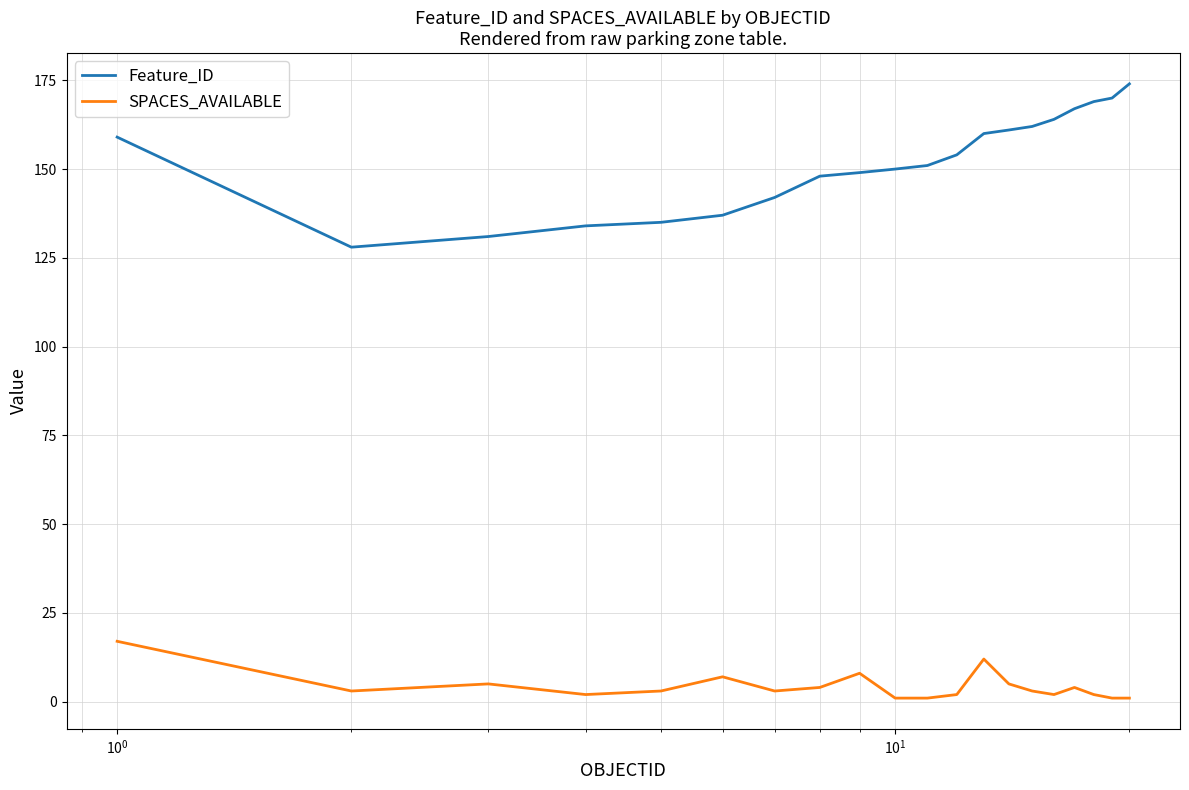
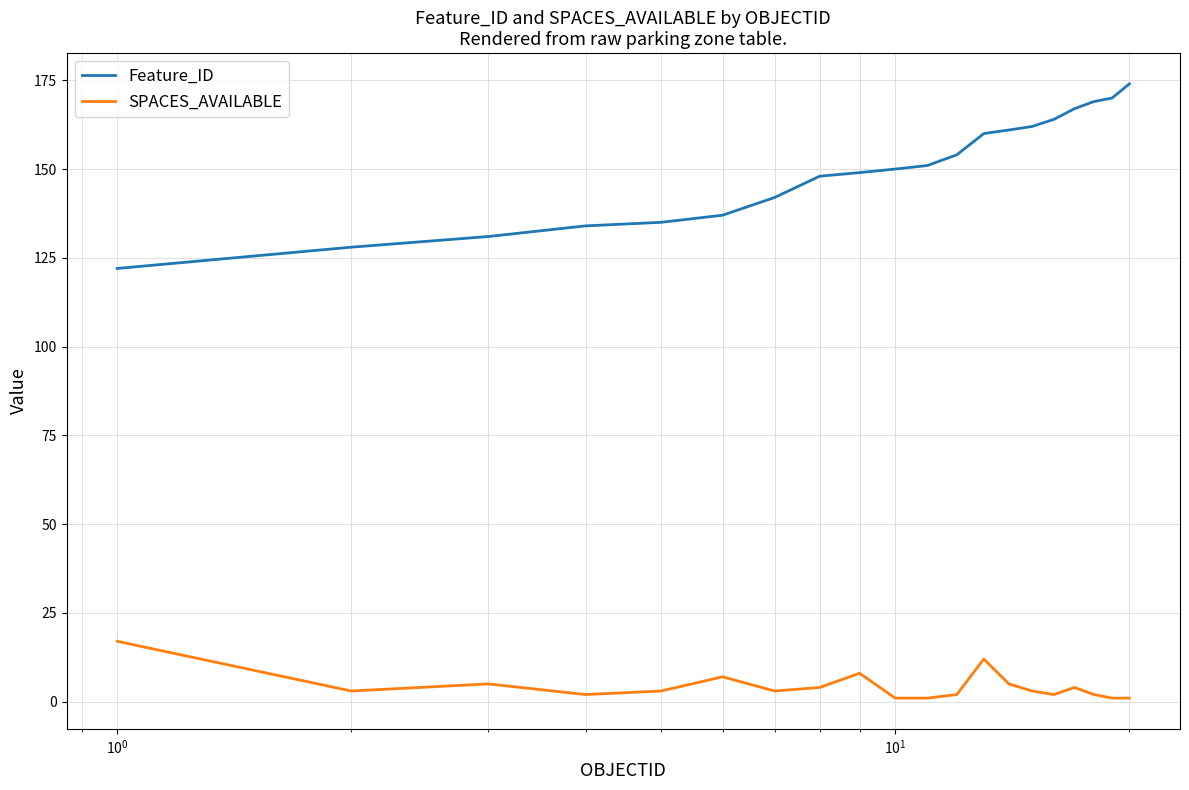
Feature_ID, 10^0: 159 -> 122
